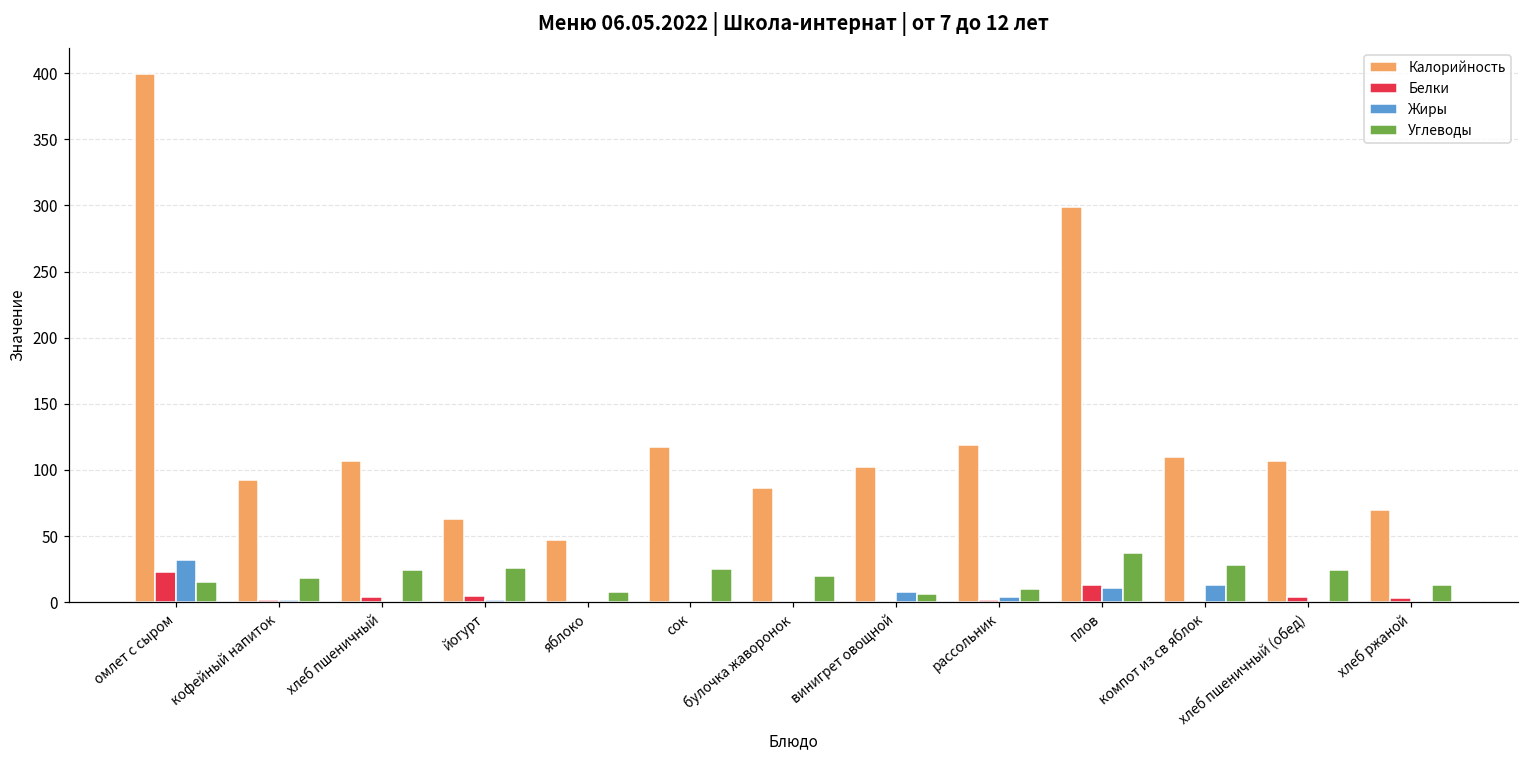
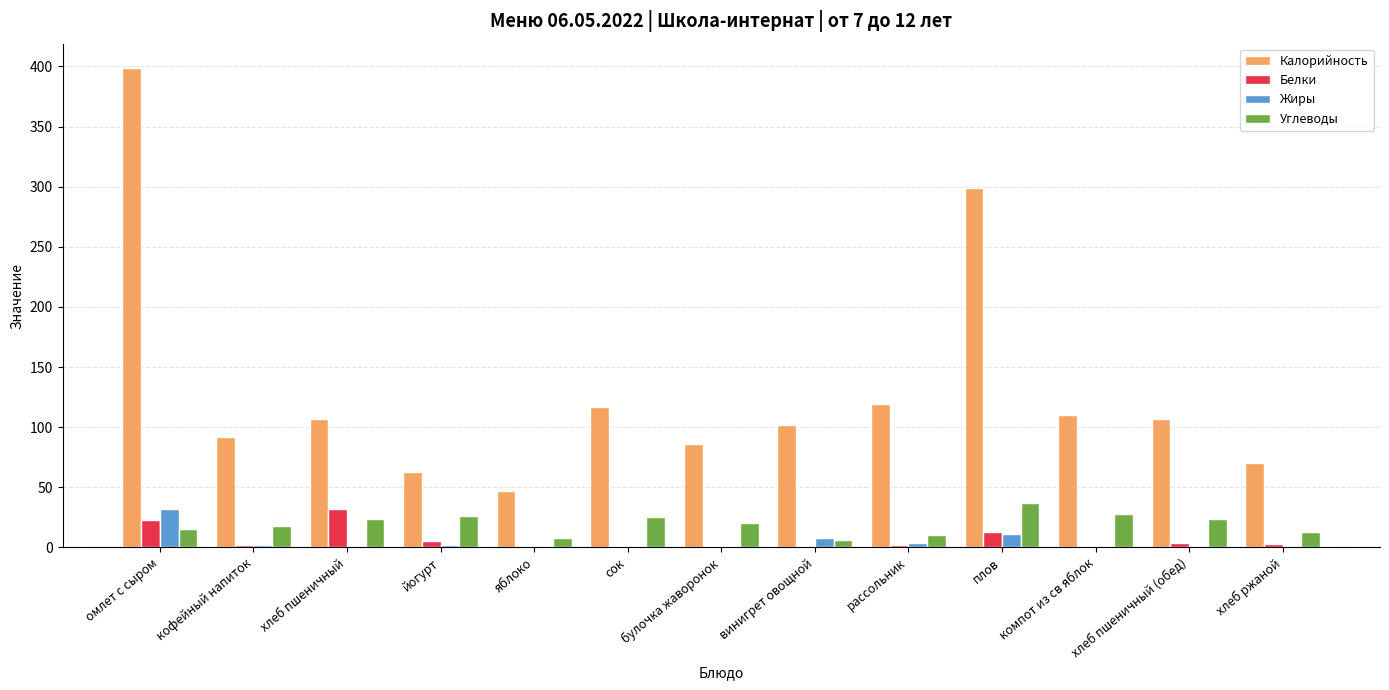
Белки, хлеб пшеничный: 4 -> 32
Жиры, компот из св яблок: 13 -> 0
